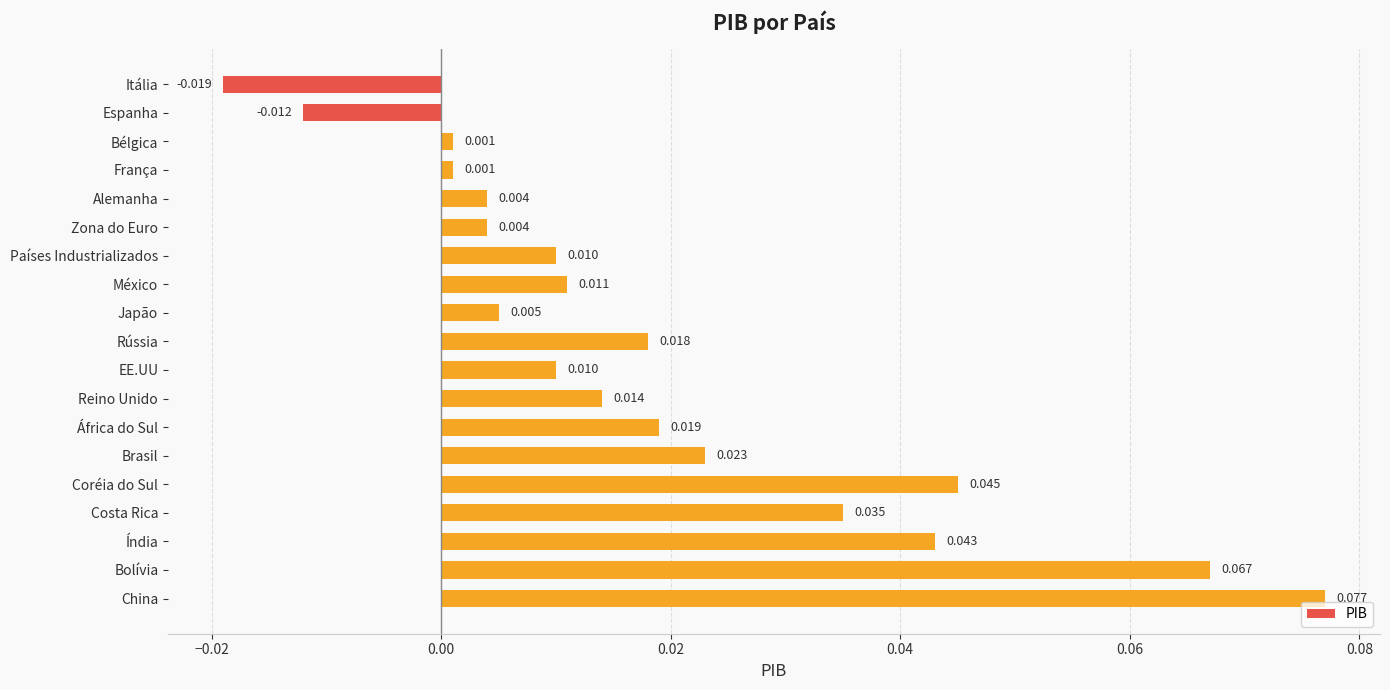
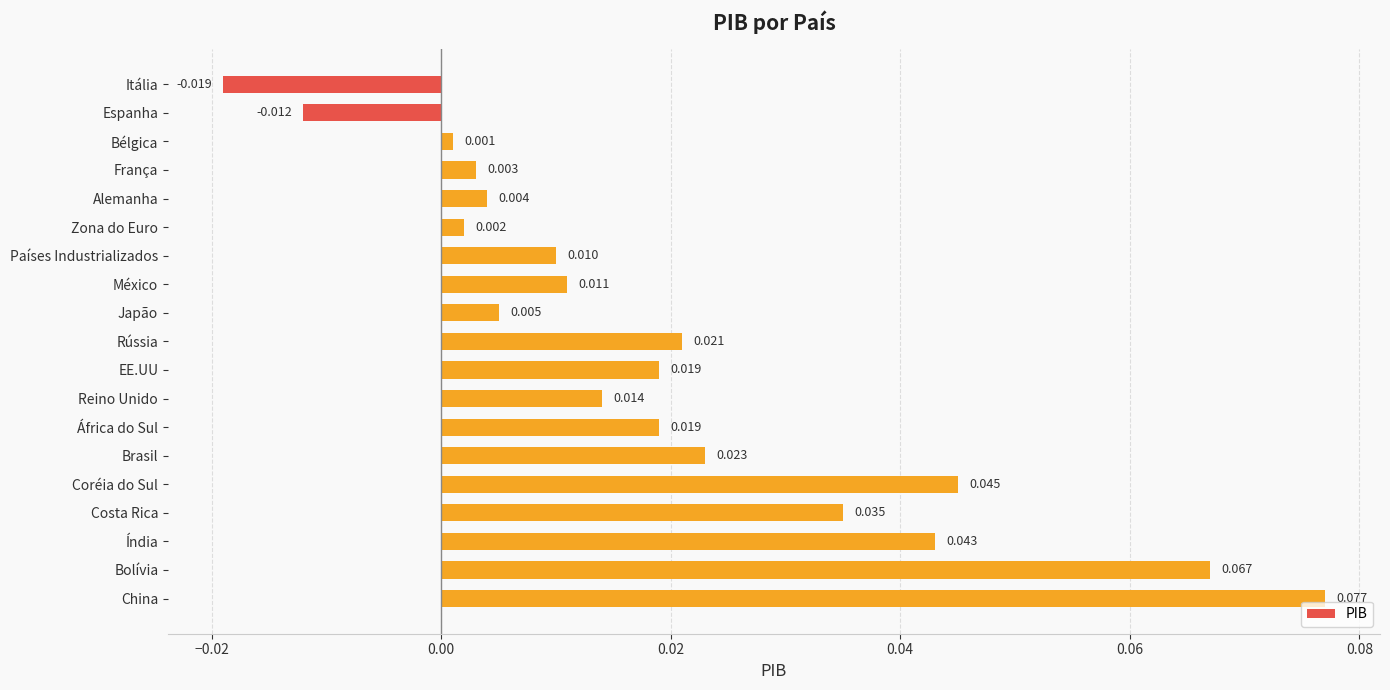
França: 0.001 -> 0.003
Zona do Euro: 0.004 -> 0.002
Rússia: 0.018 -> 0.021
EE.UU: 0.010 -> 0.019
